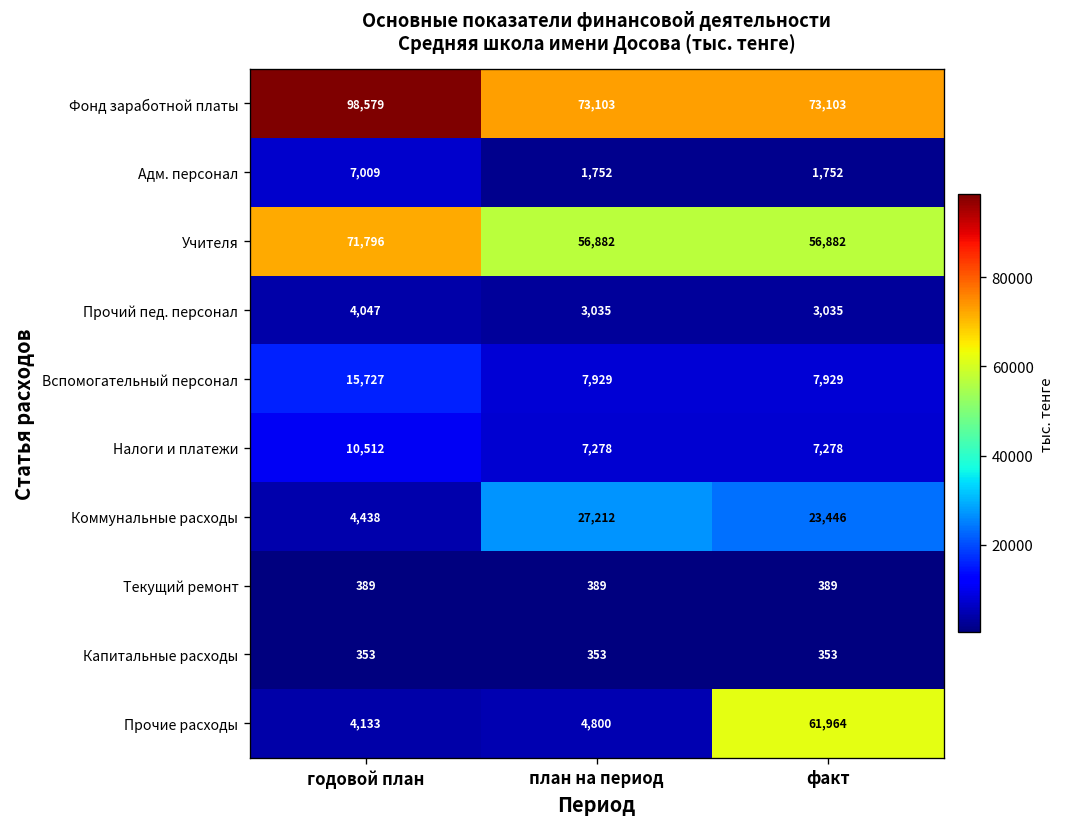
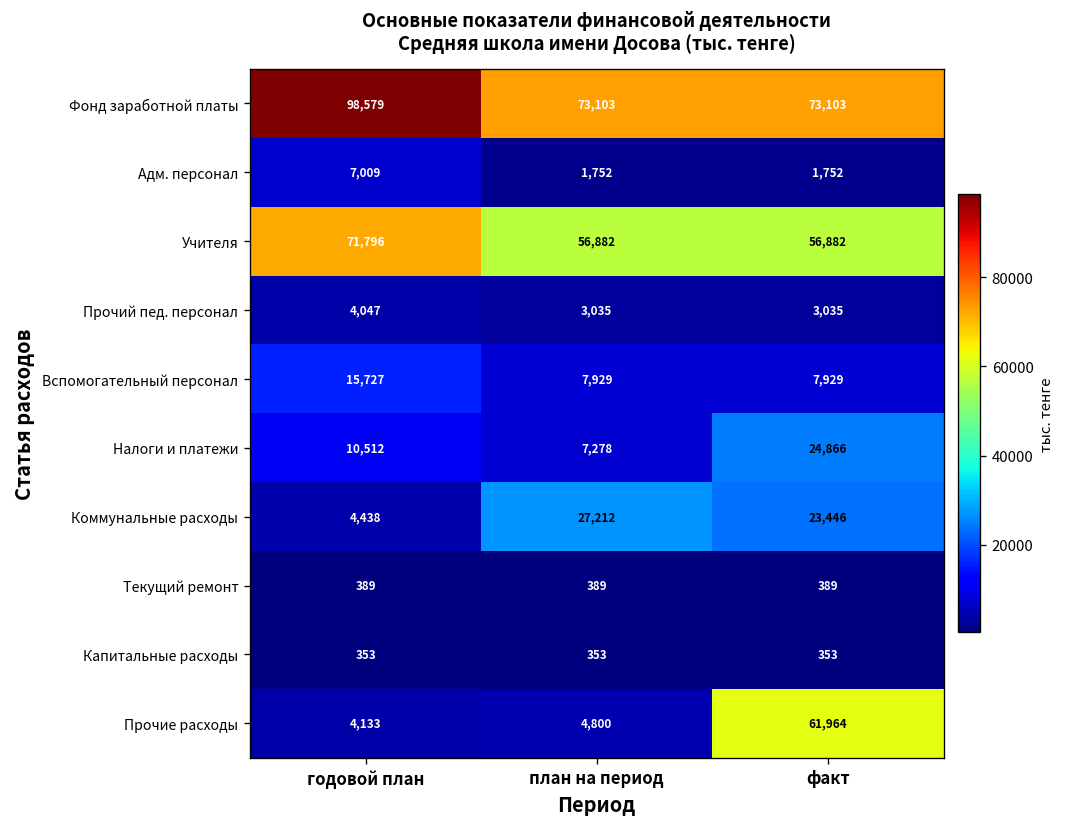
Налоги и платежи, факт: 7,278 -> 24,866
